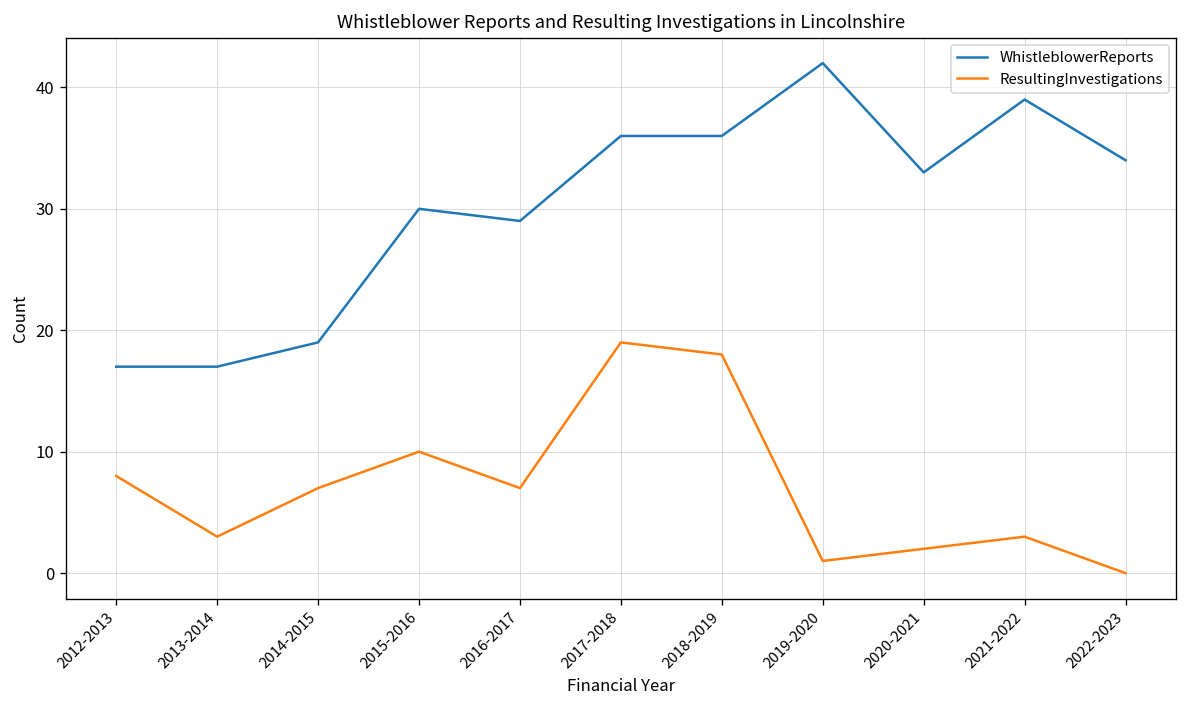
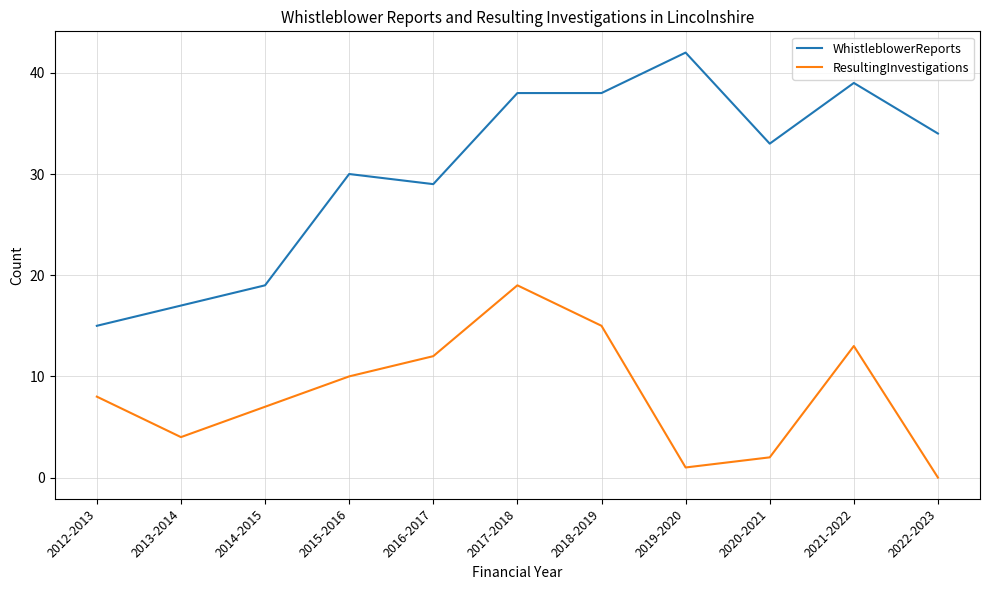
WhistleblowerReports, 2012-2013: 17 -> 15
ResultingInvestigations, 2013-2014: 3 -> 4
ResultingInvestigations, 2016-2017: 7 -> 12
WhistleblowerReports, 2017-2018: 36 -> 38
WhistleblowerReports, 2018-2019: 36 -> 38
ResultingInvestigations, 2018-2019: 18 -> 15
ResultingInvestigations, 2021-2022: 3 -> 13
